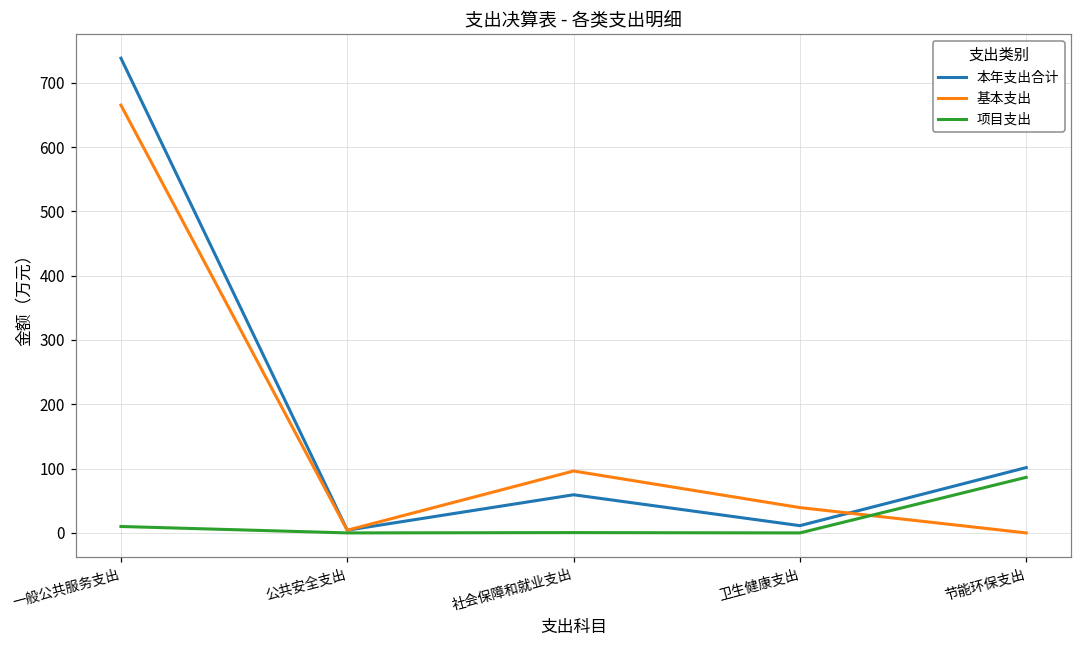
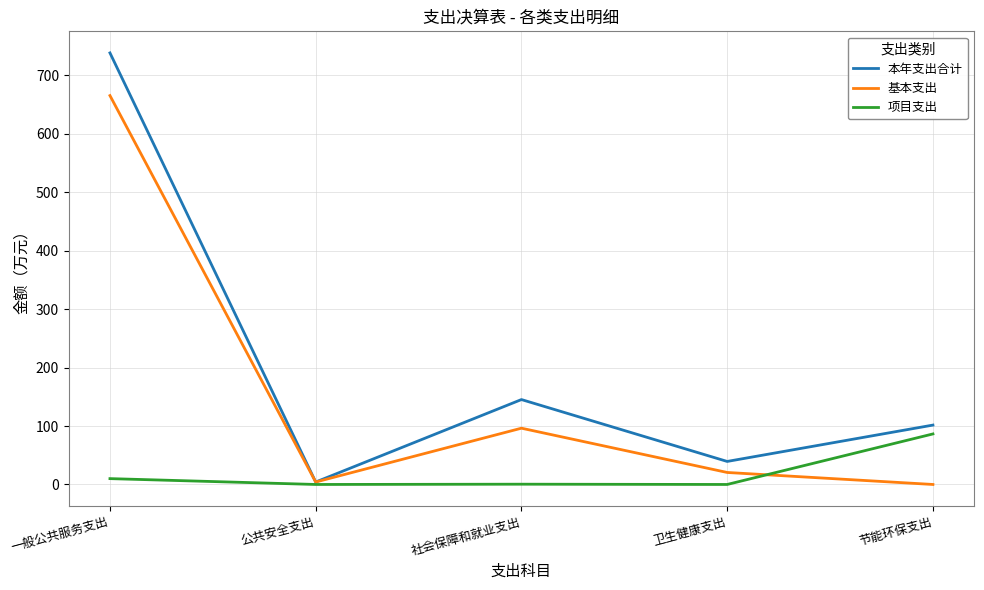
本年支出合计, 社会保障和就业支出: 60 -> 150
本年支出合计, 卫生健康支出: 10 -> 40
基本支出, 卫生健康支出: 40 -> 20
